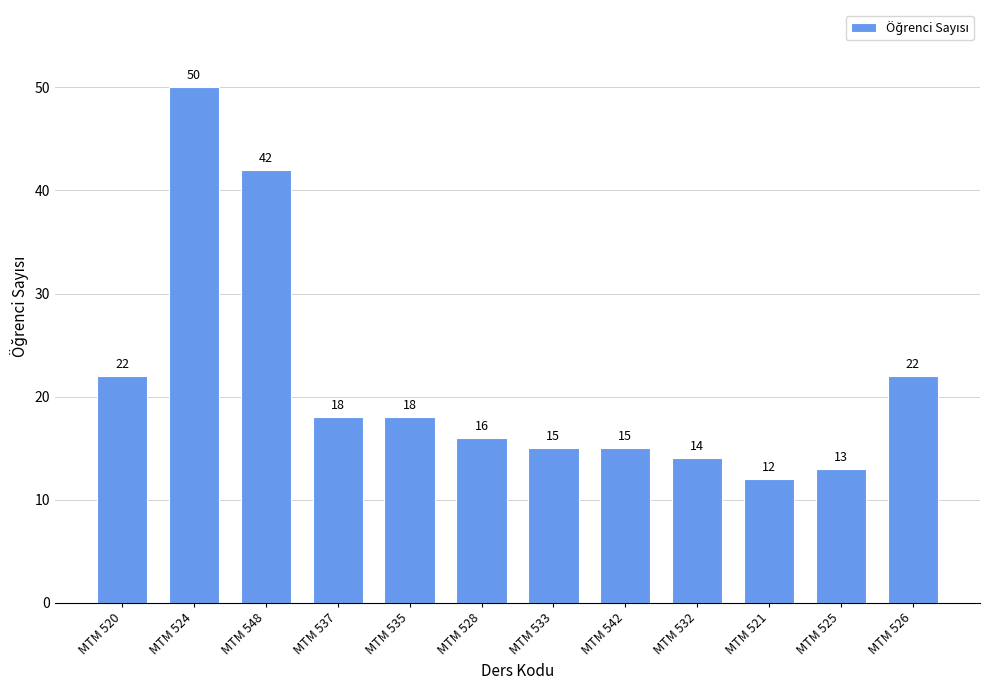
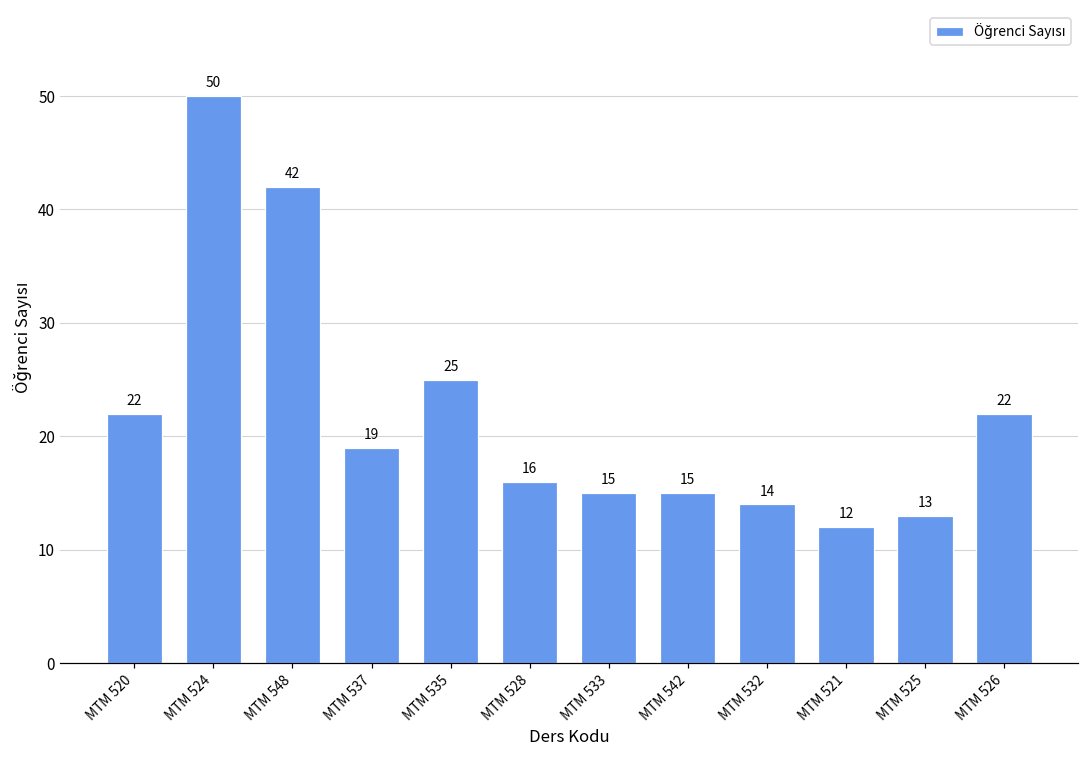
MTM 537: 18 -> 19
MTM 535: 18 -> 25
